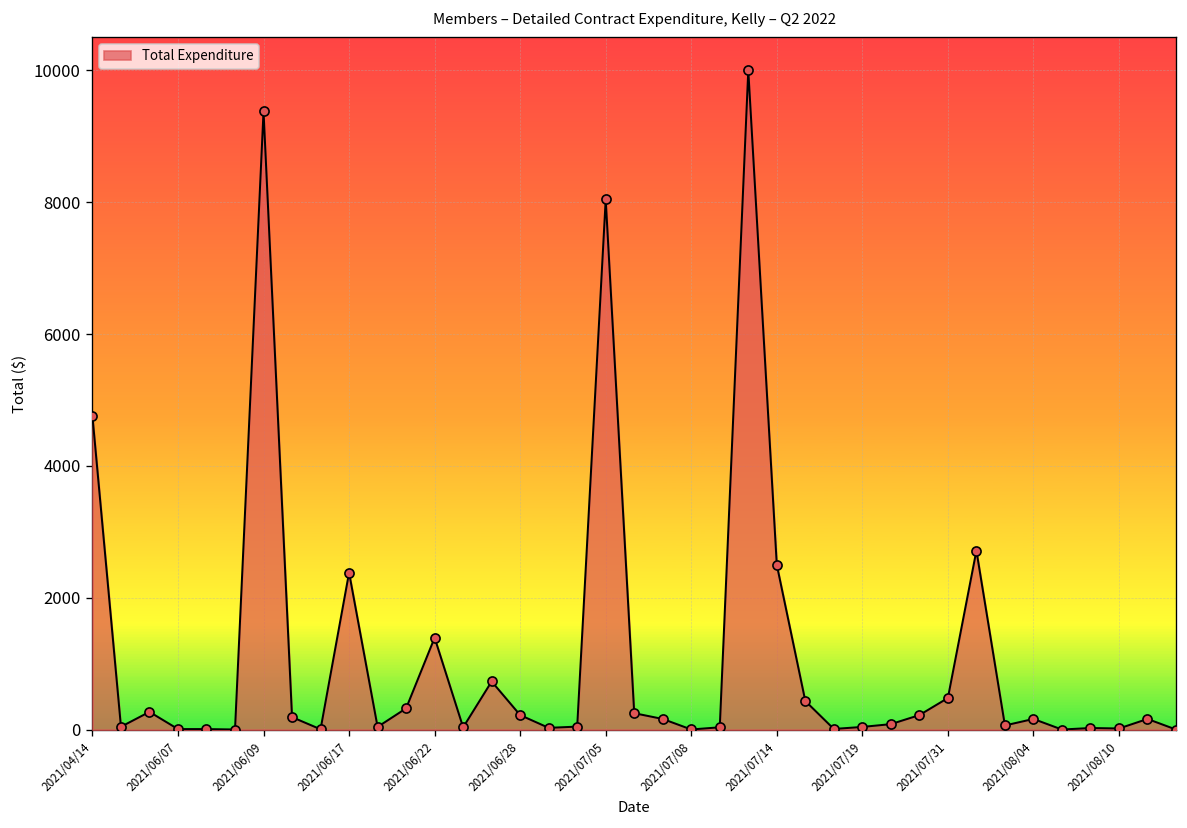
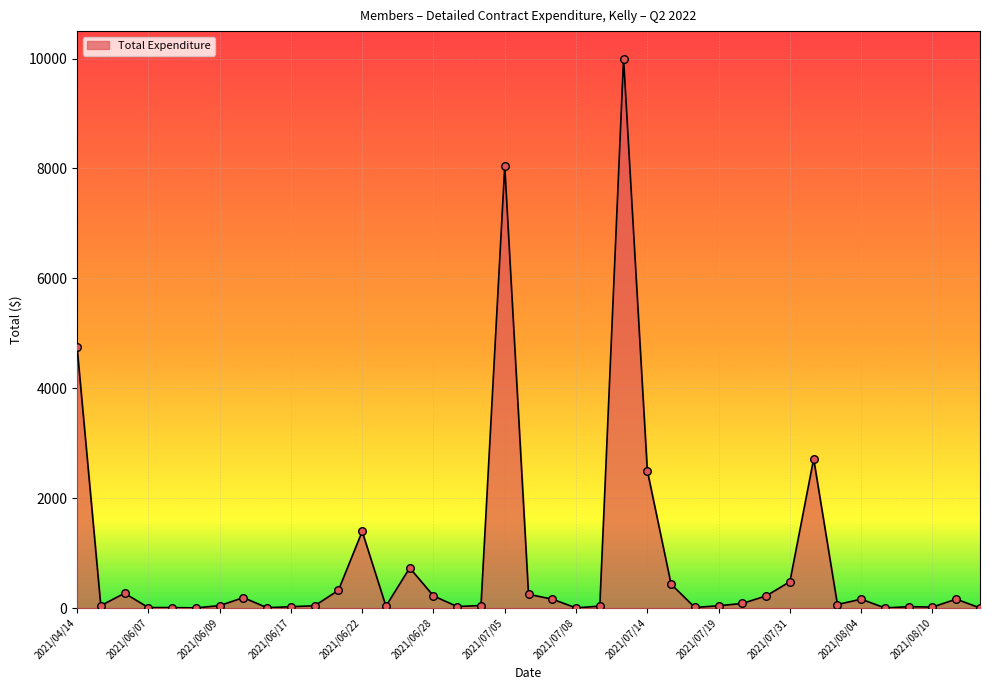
2021/06/09: 9400 -> 0
2021/06/17: 2400 -> 0
